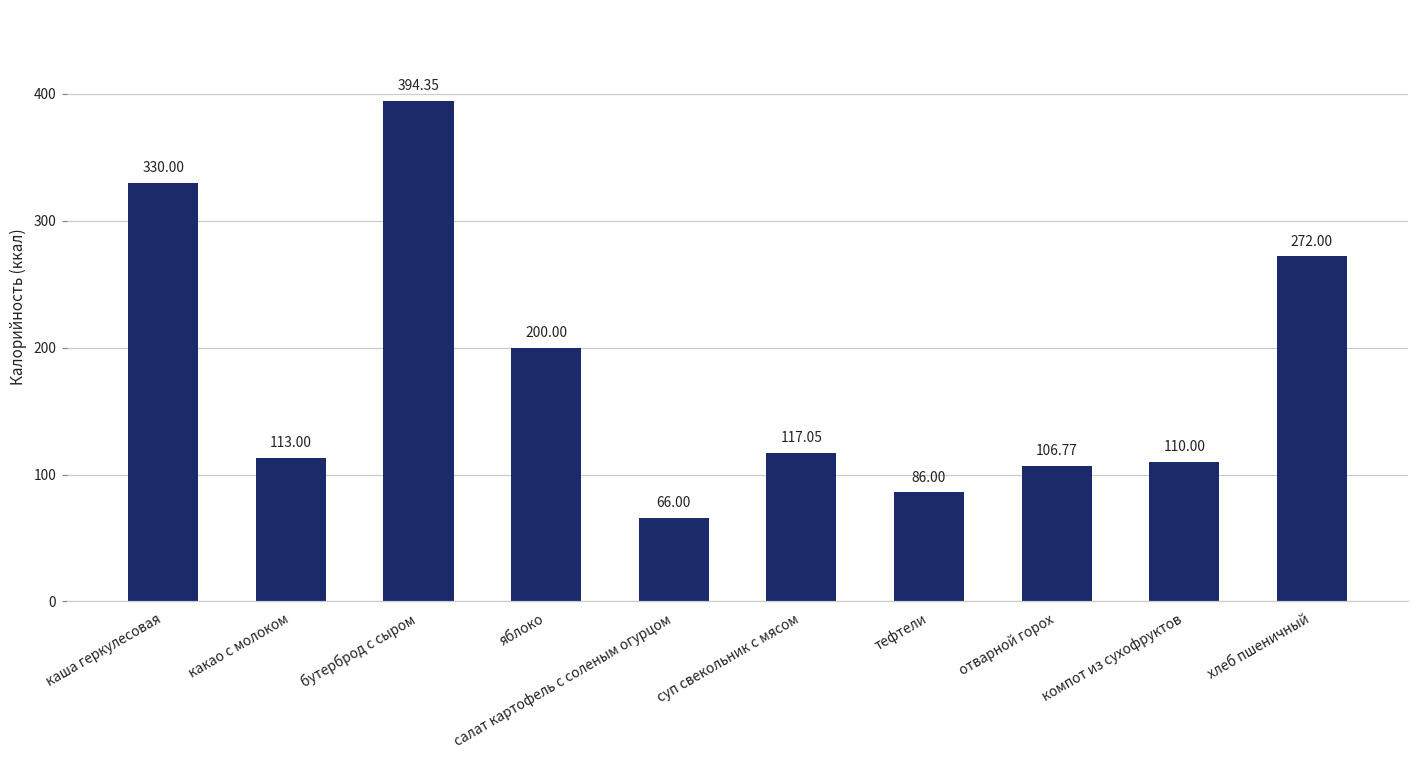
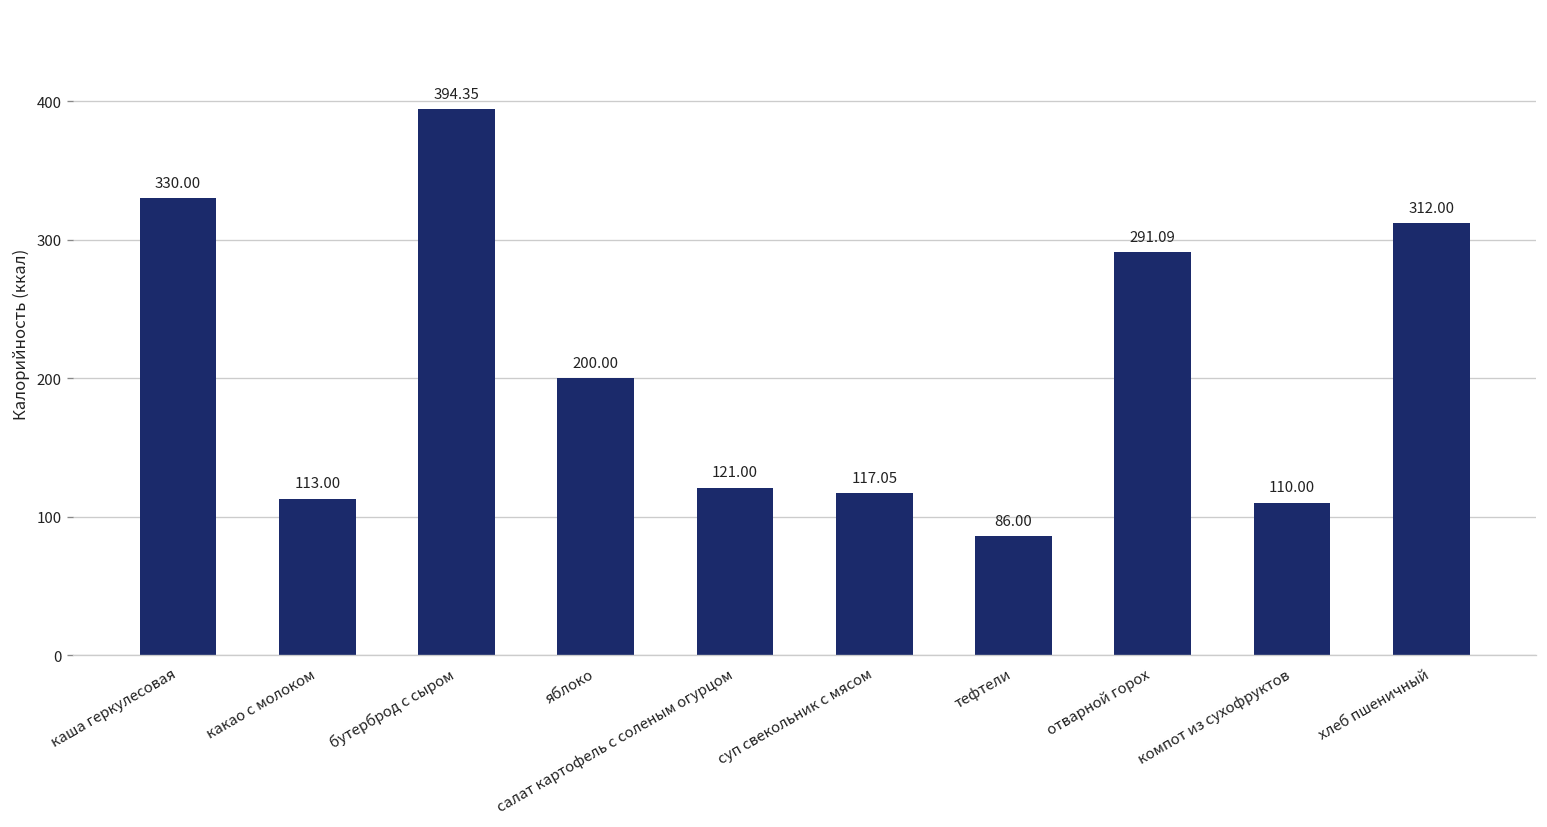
салат картофель с соленым огурцом: 66.00 -> 121.00
отварной горох: 106.77 -> 291.09
хлеб пшеничный: 272.00 -> 312.00
